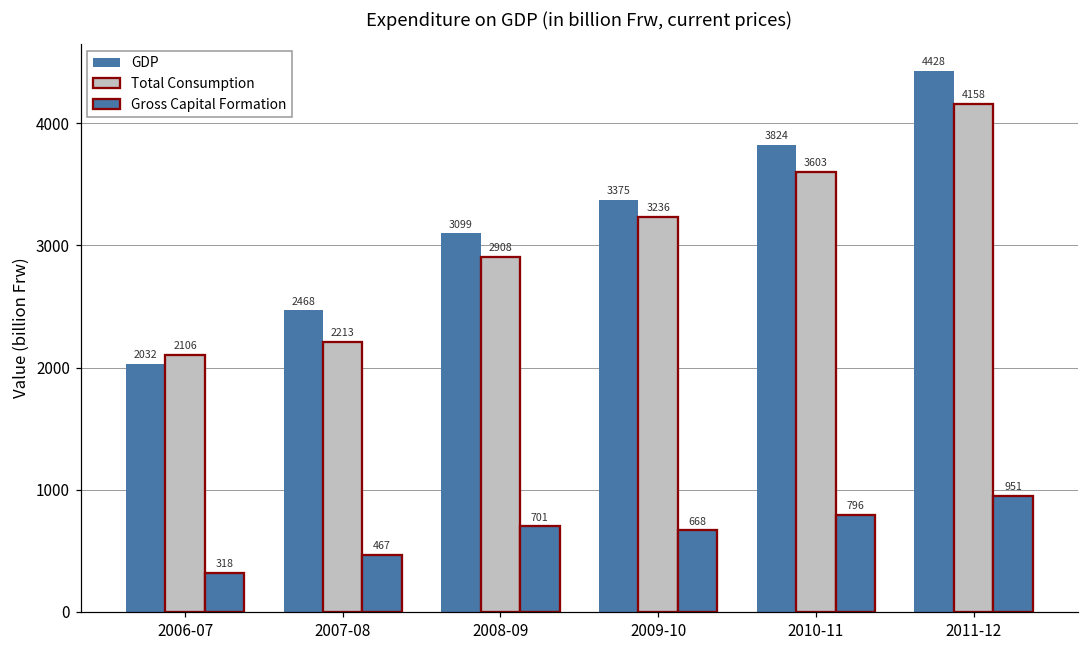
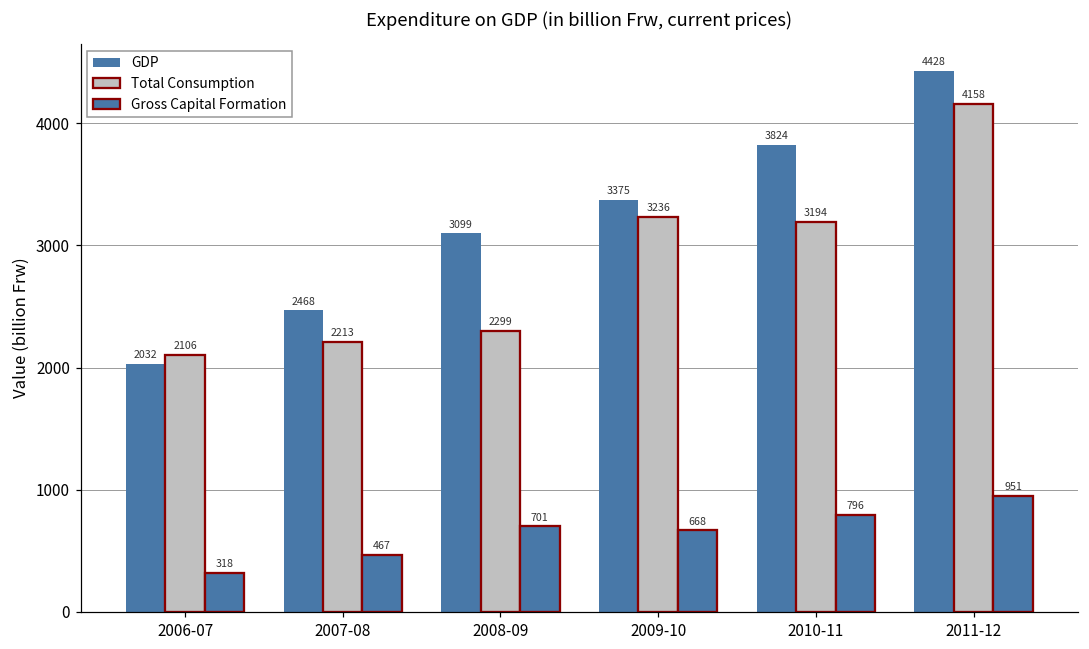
Total Consumption, 2008-09: 2908 -> 2299
Total Consumption, 2010-11: 3603 -> 3194
